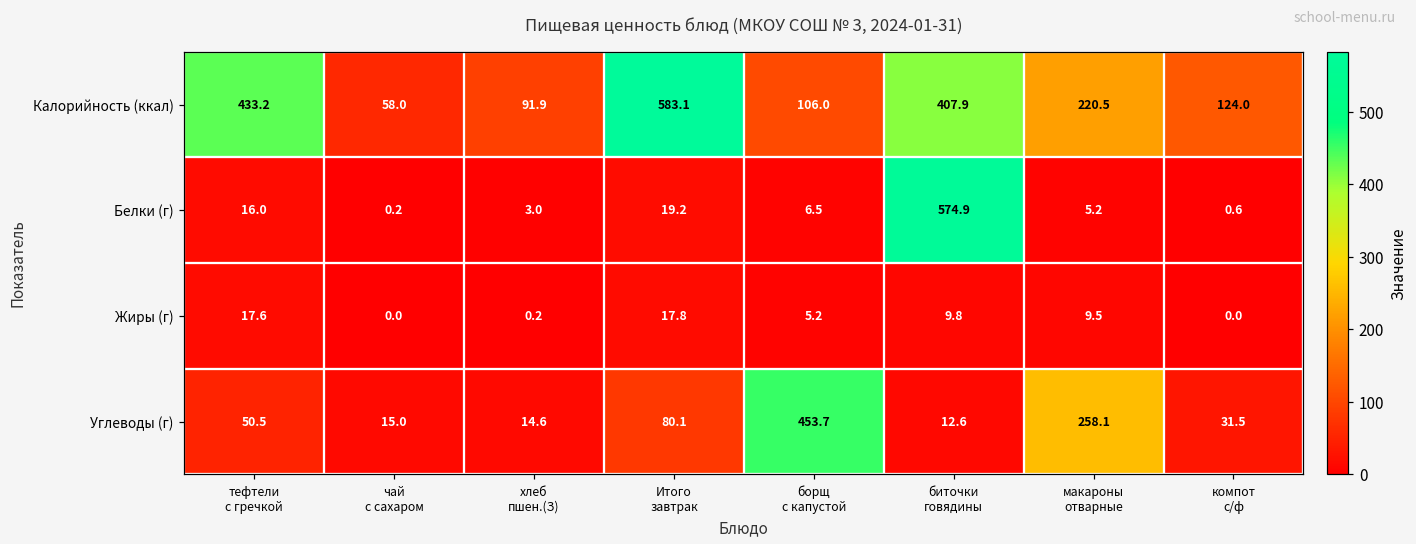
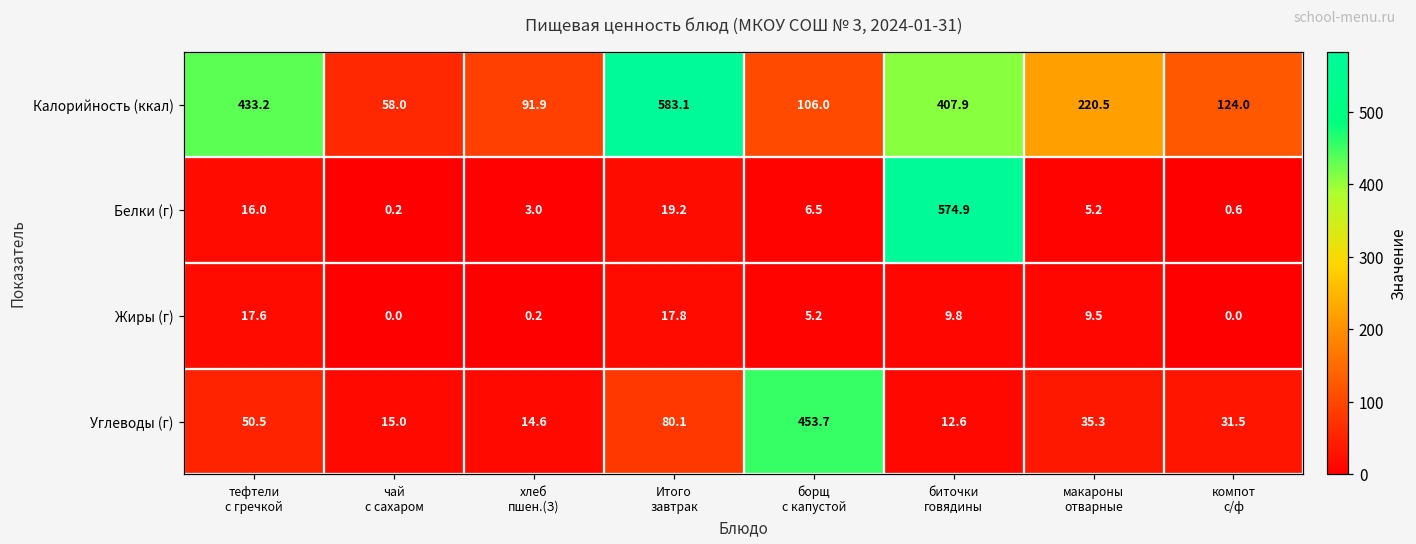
Углеводы (г), макароны отварные: 258.1 -> 35.3
